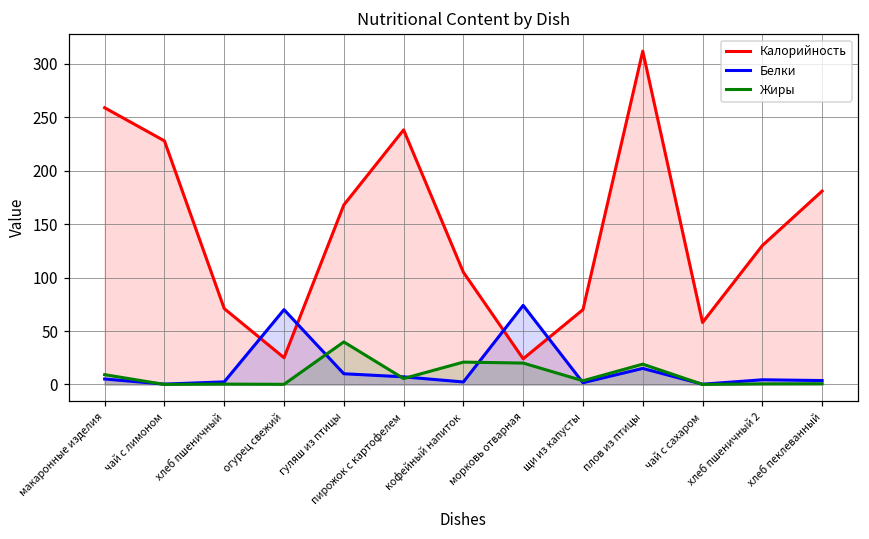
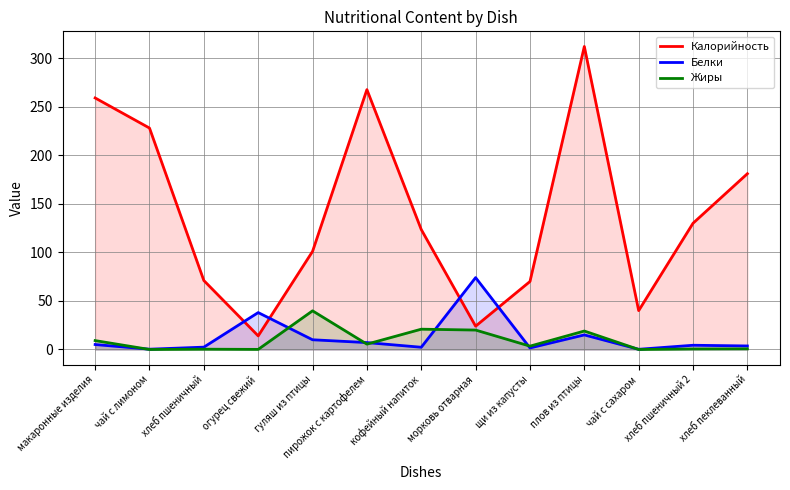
Калорийность, огурец свежий: 30 -> 10
Белки, огурец свежий: 70 -> 40
Калорийность, гуляш из птицы: 170 -> 100
Калорийность, пирожок с картофелем: 240 -> 270
Калорийность, кофейный напиток: 110 -> 120
Калорийность, чай с сахаром: 60 -> 40
